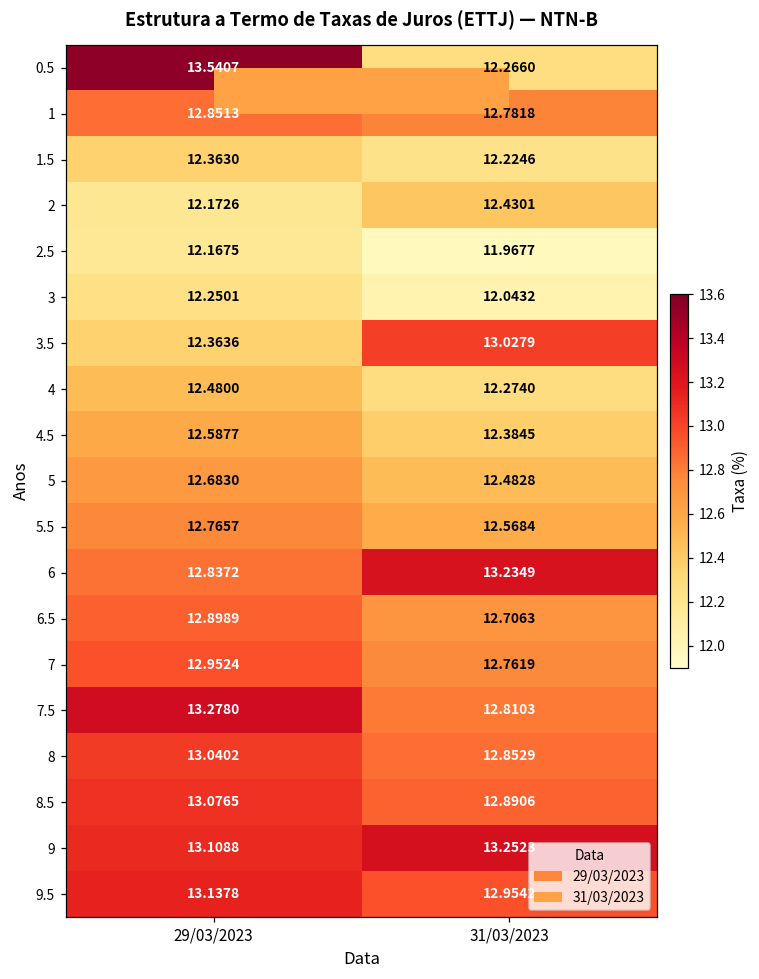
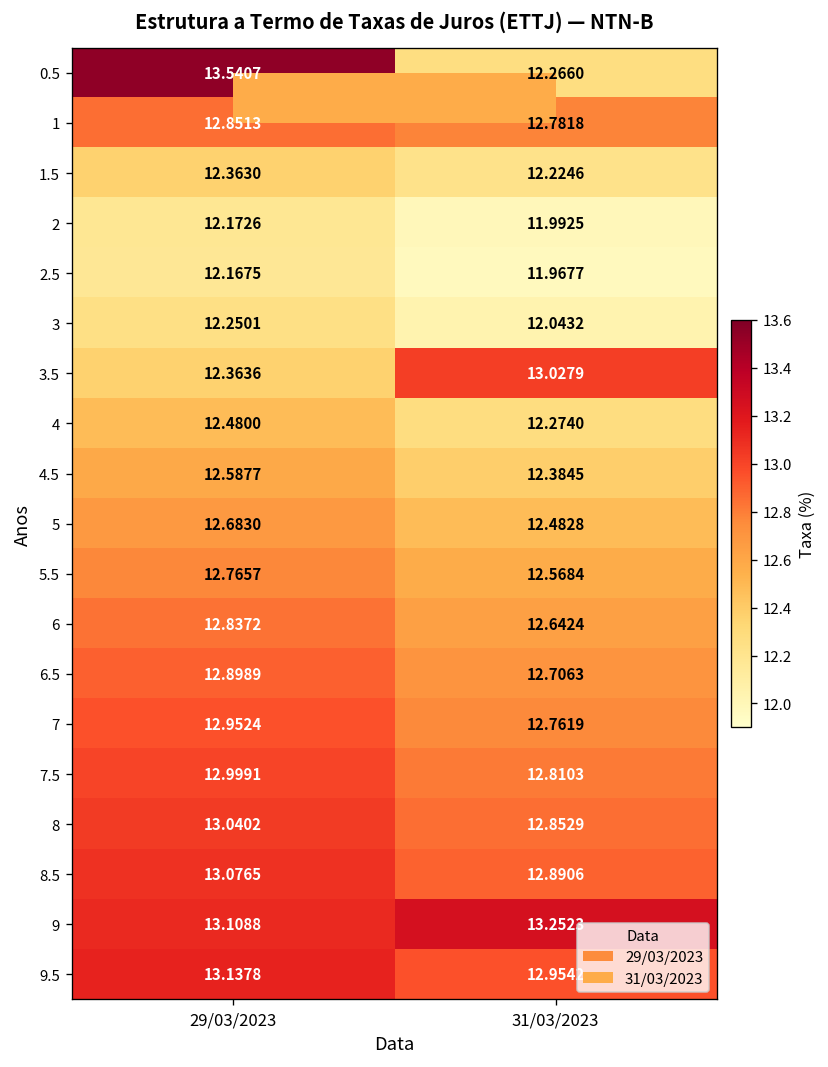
2, 31/03/2023: 12.4301 -> 11.9925
6, 31/03/2023: 13.2349 -> 12.6424
7.5, 29/03/2023: 13.2780 -> 12.9991
